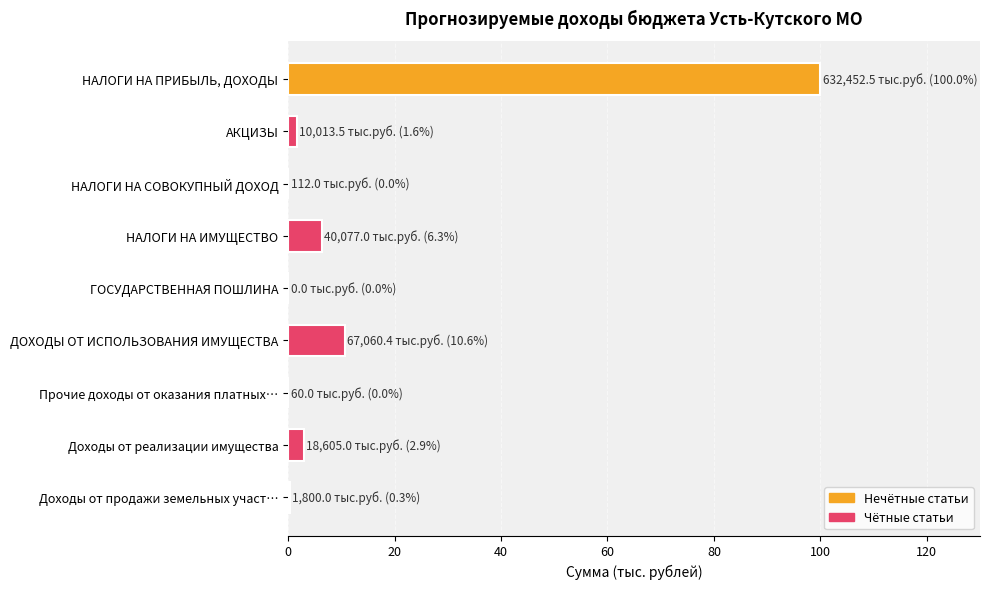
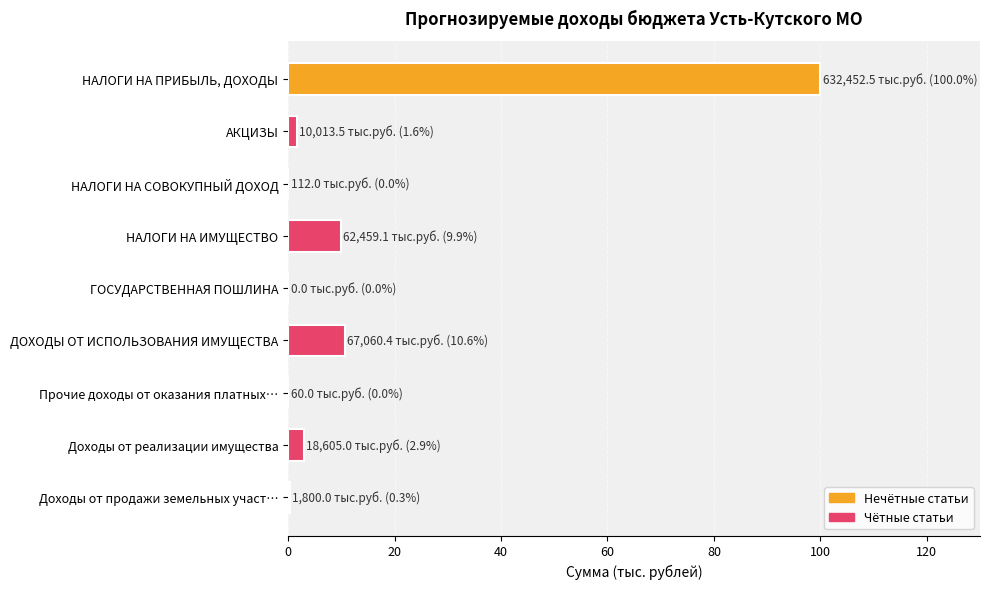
НАЛОГИ НА ИМУЩЕСТВО: 40,077.0 тыс.руб. (6.3%) -> 62,459.1 тыс.руб. (9.9%)
